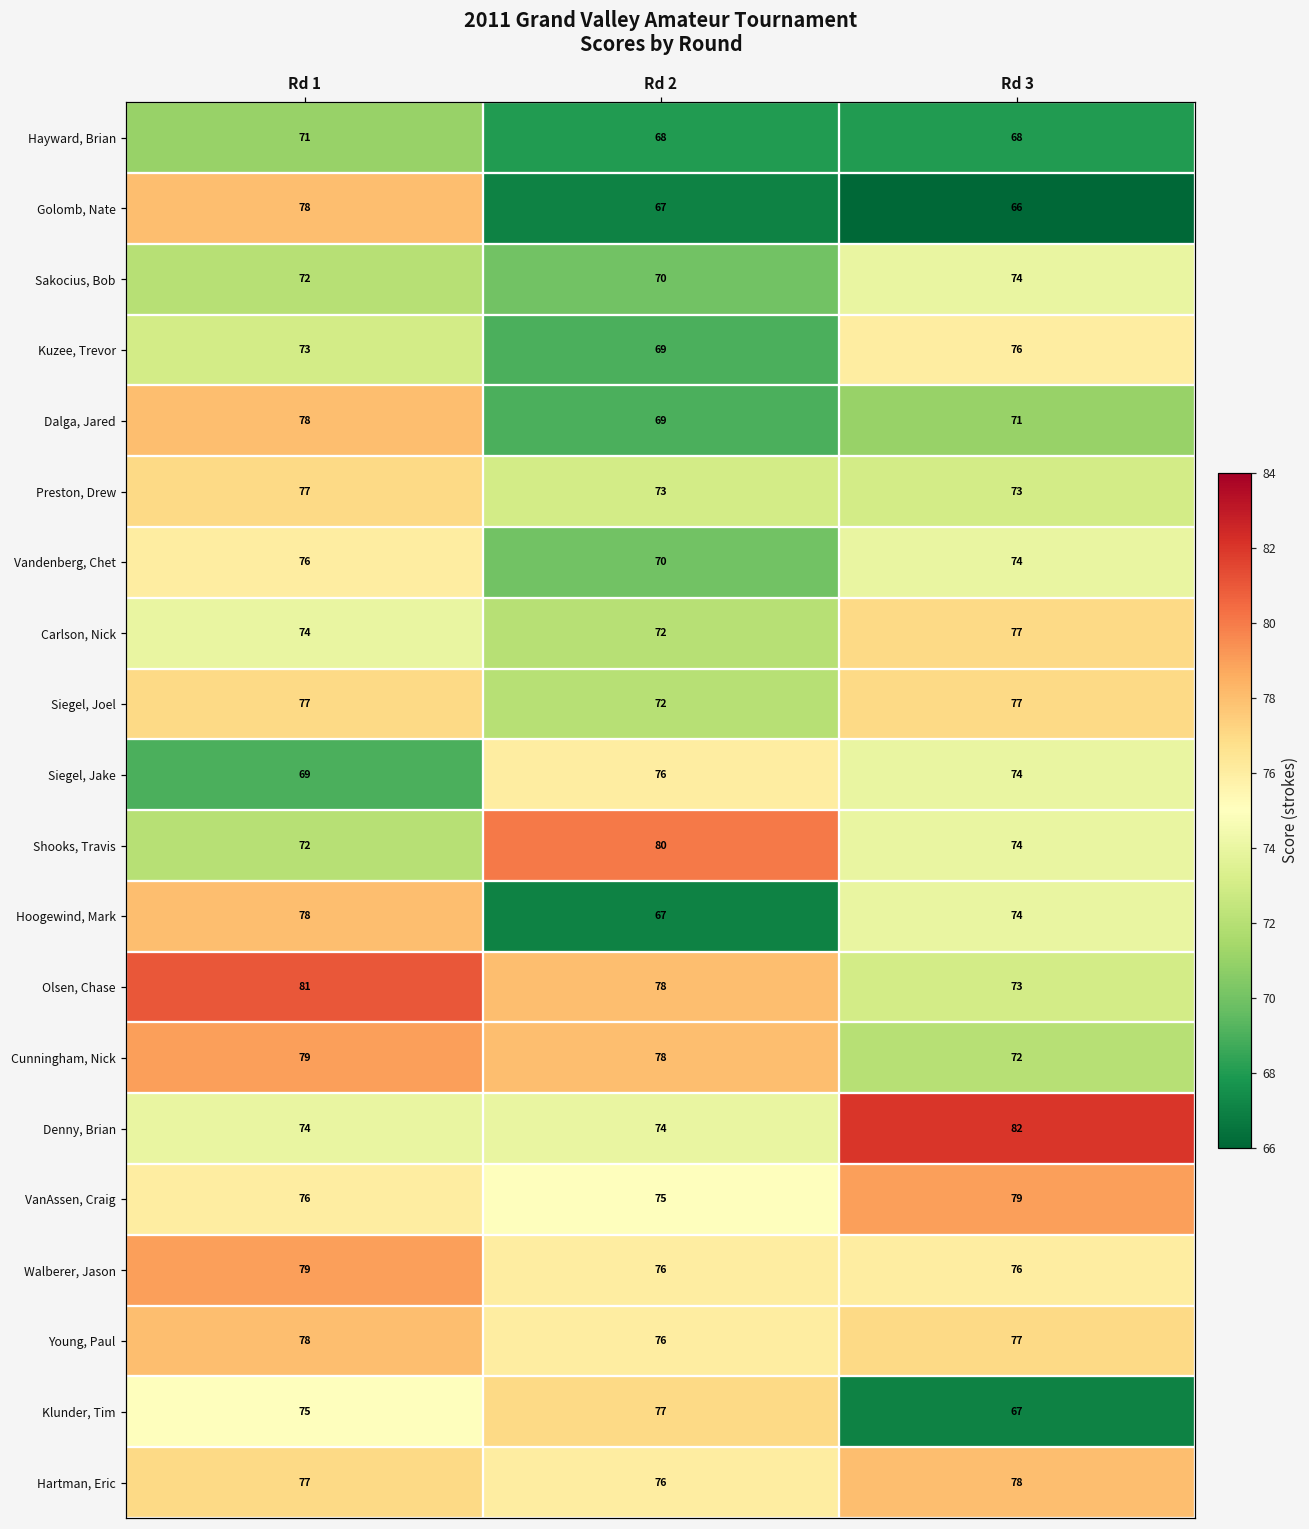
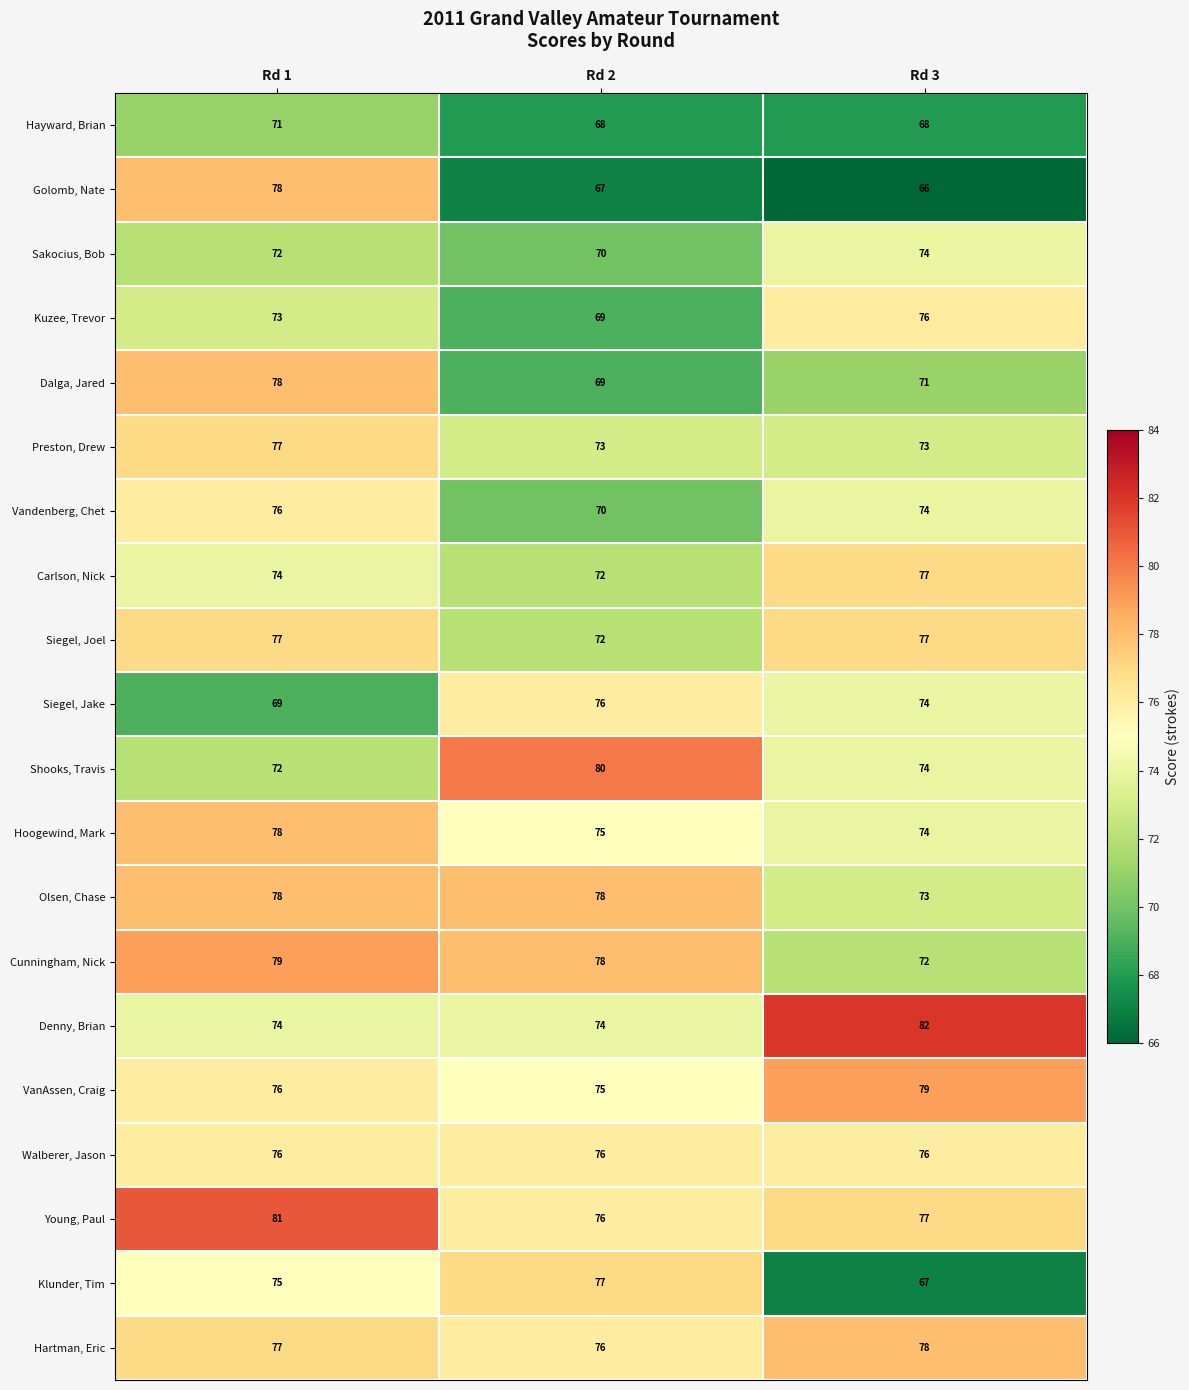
Hoogewind, Mark, Rd 2: 67 -> 75
Olsen, Chase, Rd 1: 81 -> 78
Walberer, Jason, Rd 1: 79 -> 76
Young, Paul, Rd 1: 78 -> 81
